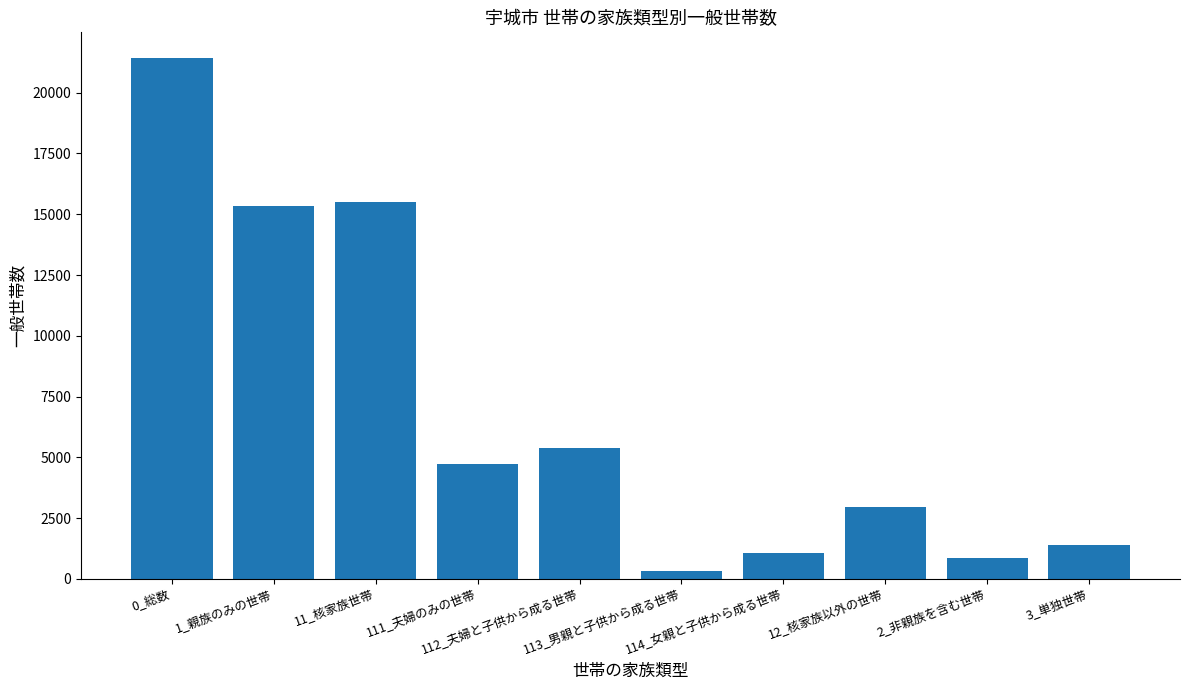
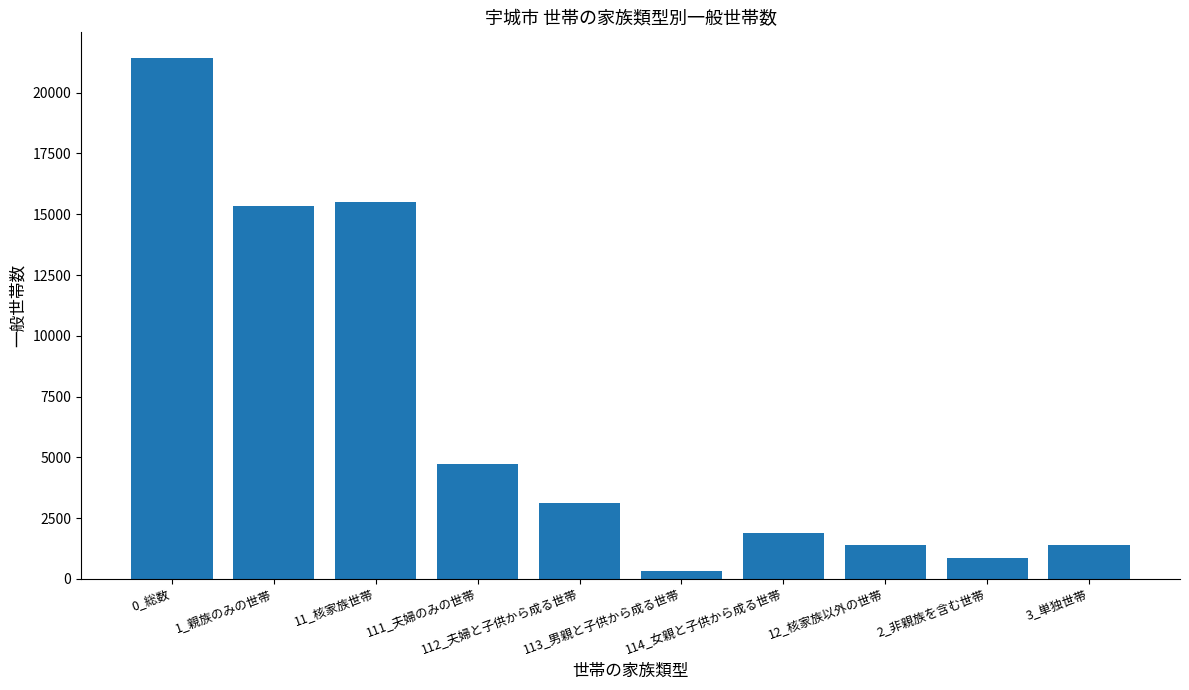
112_夫婦と子供から成る世帯: 5400 -> 3100
114_女親と子供から成る世帯: 1100 -> 1900
12_核家族以外の世帯: 3000 -> 1400
